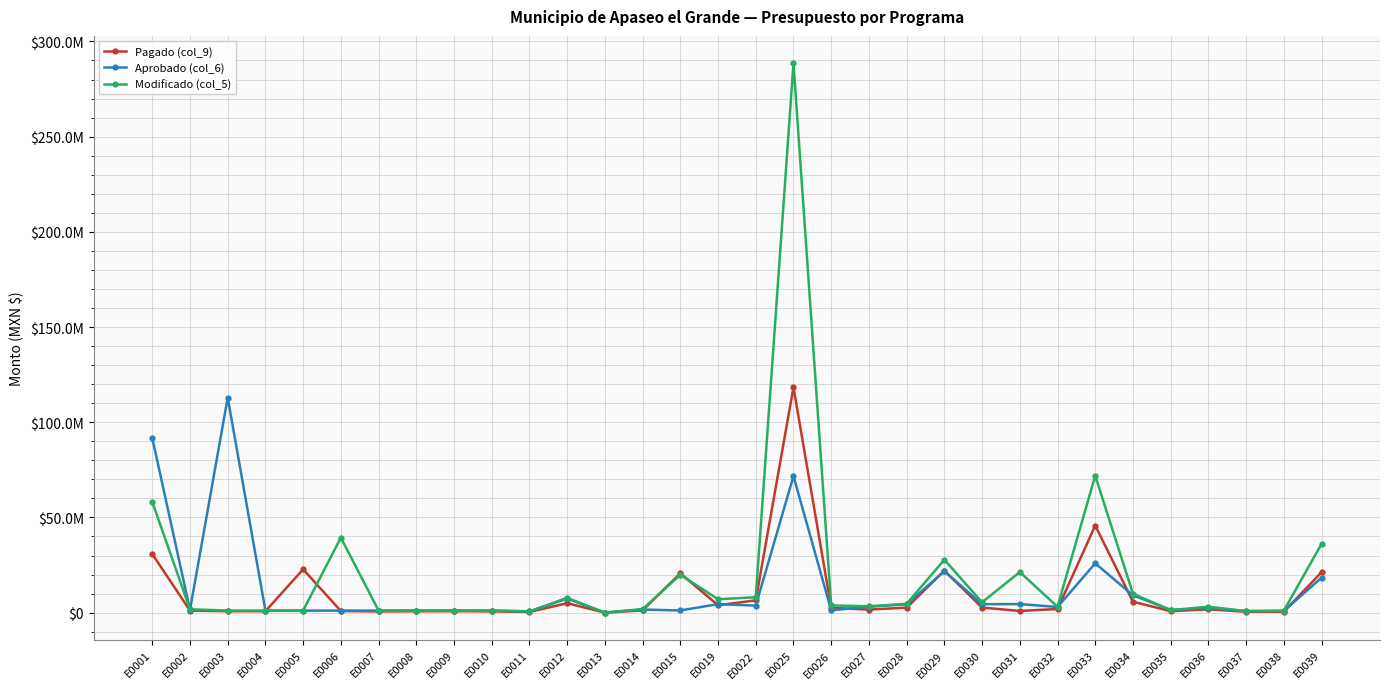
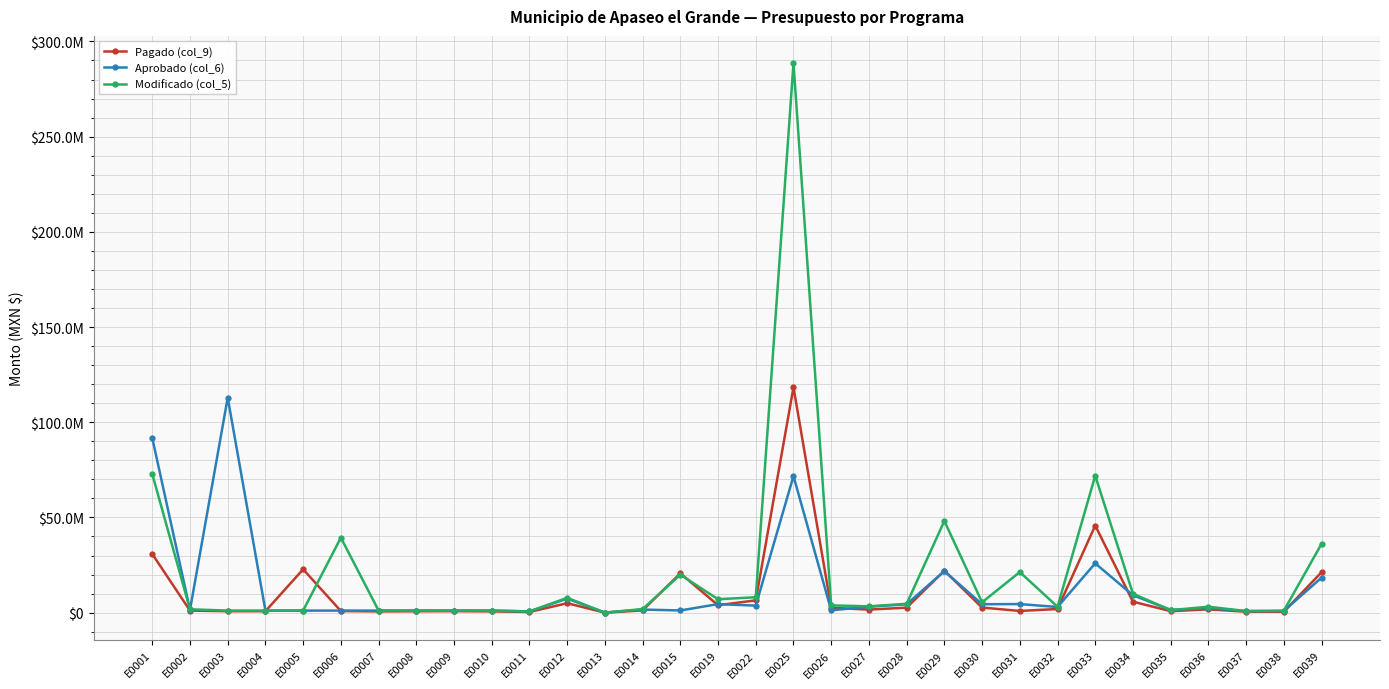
Modificado (col_5), E0001: $58000000 -> $73000000
Modificado (col_5), E0029: $28000000 -> $48000000
